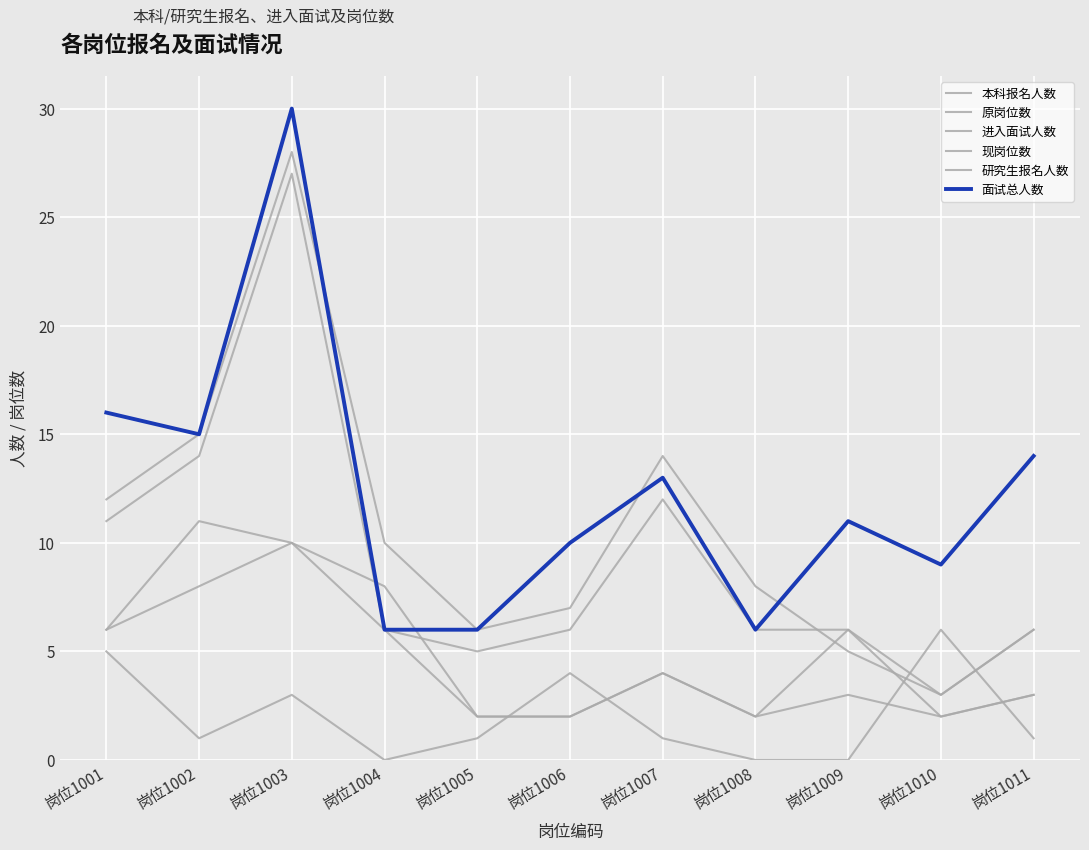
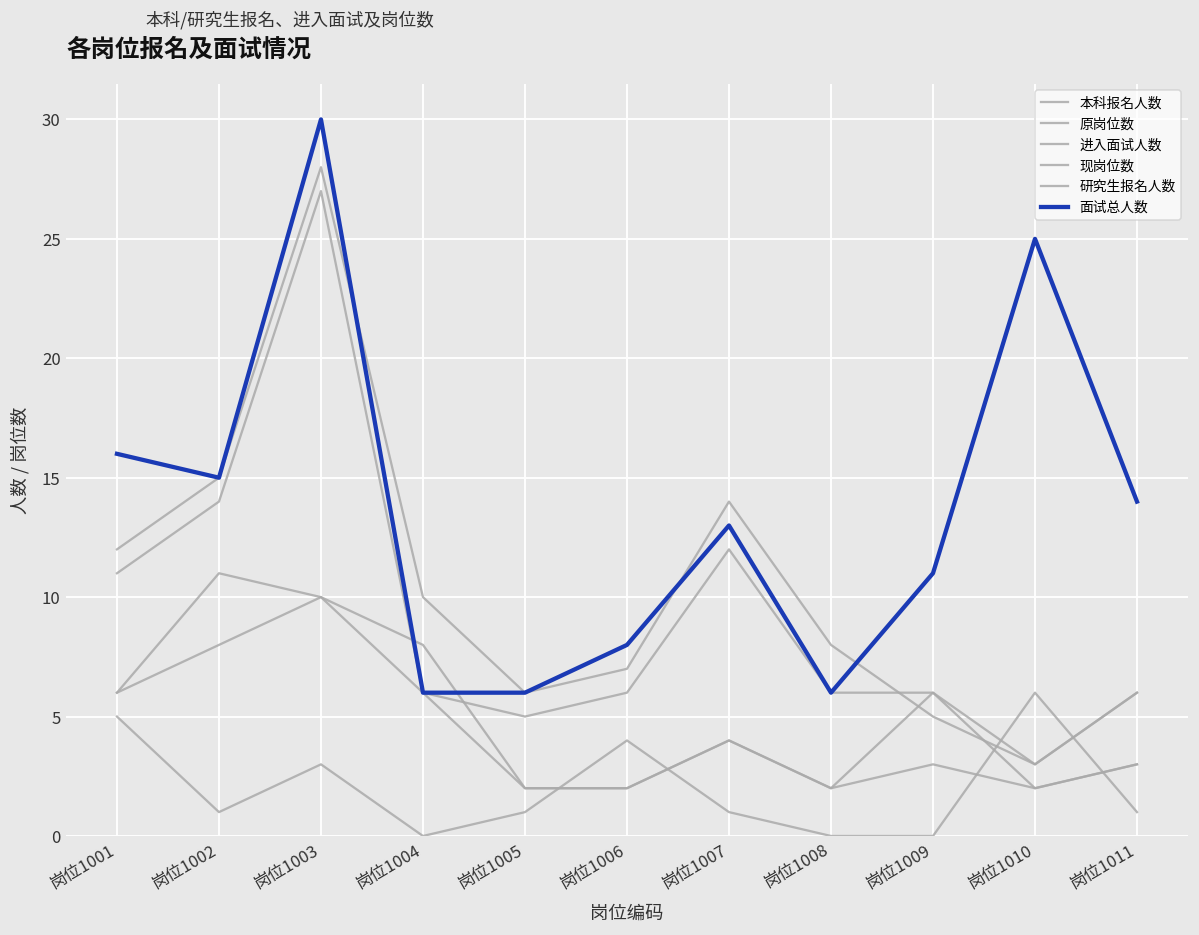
面试总人数, 岗位1006: 10 -> 8
面试总人数, 岗位1010: 9 -> 25
